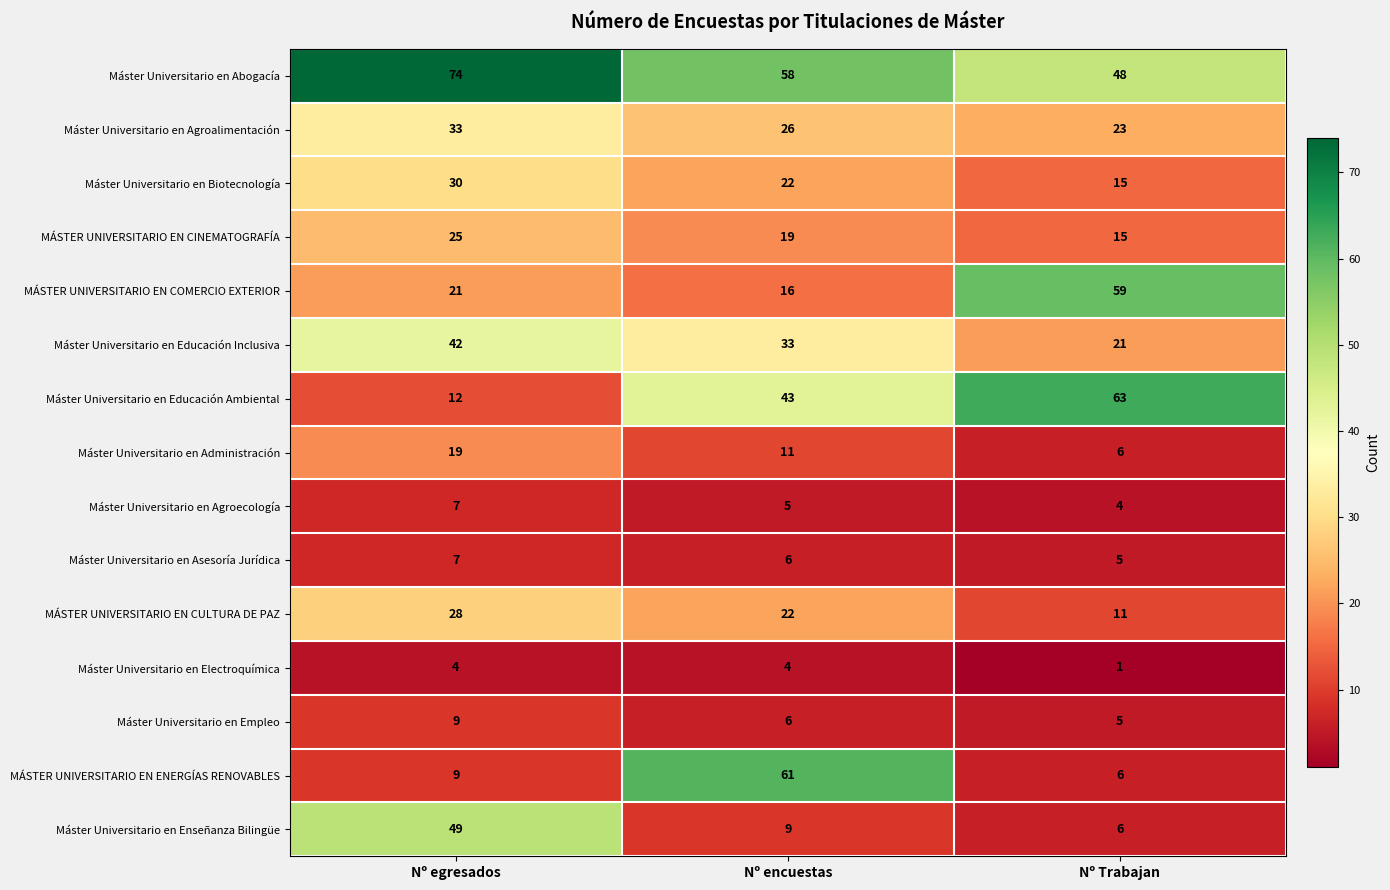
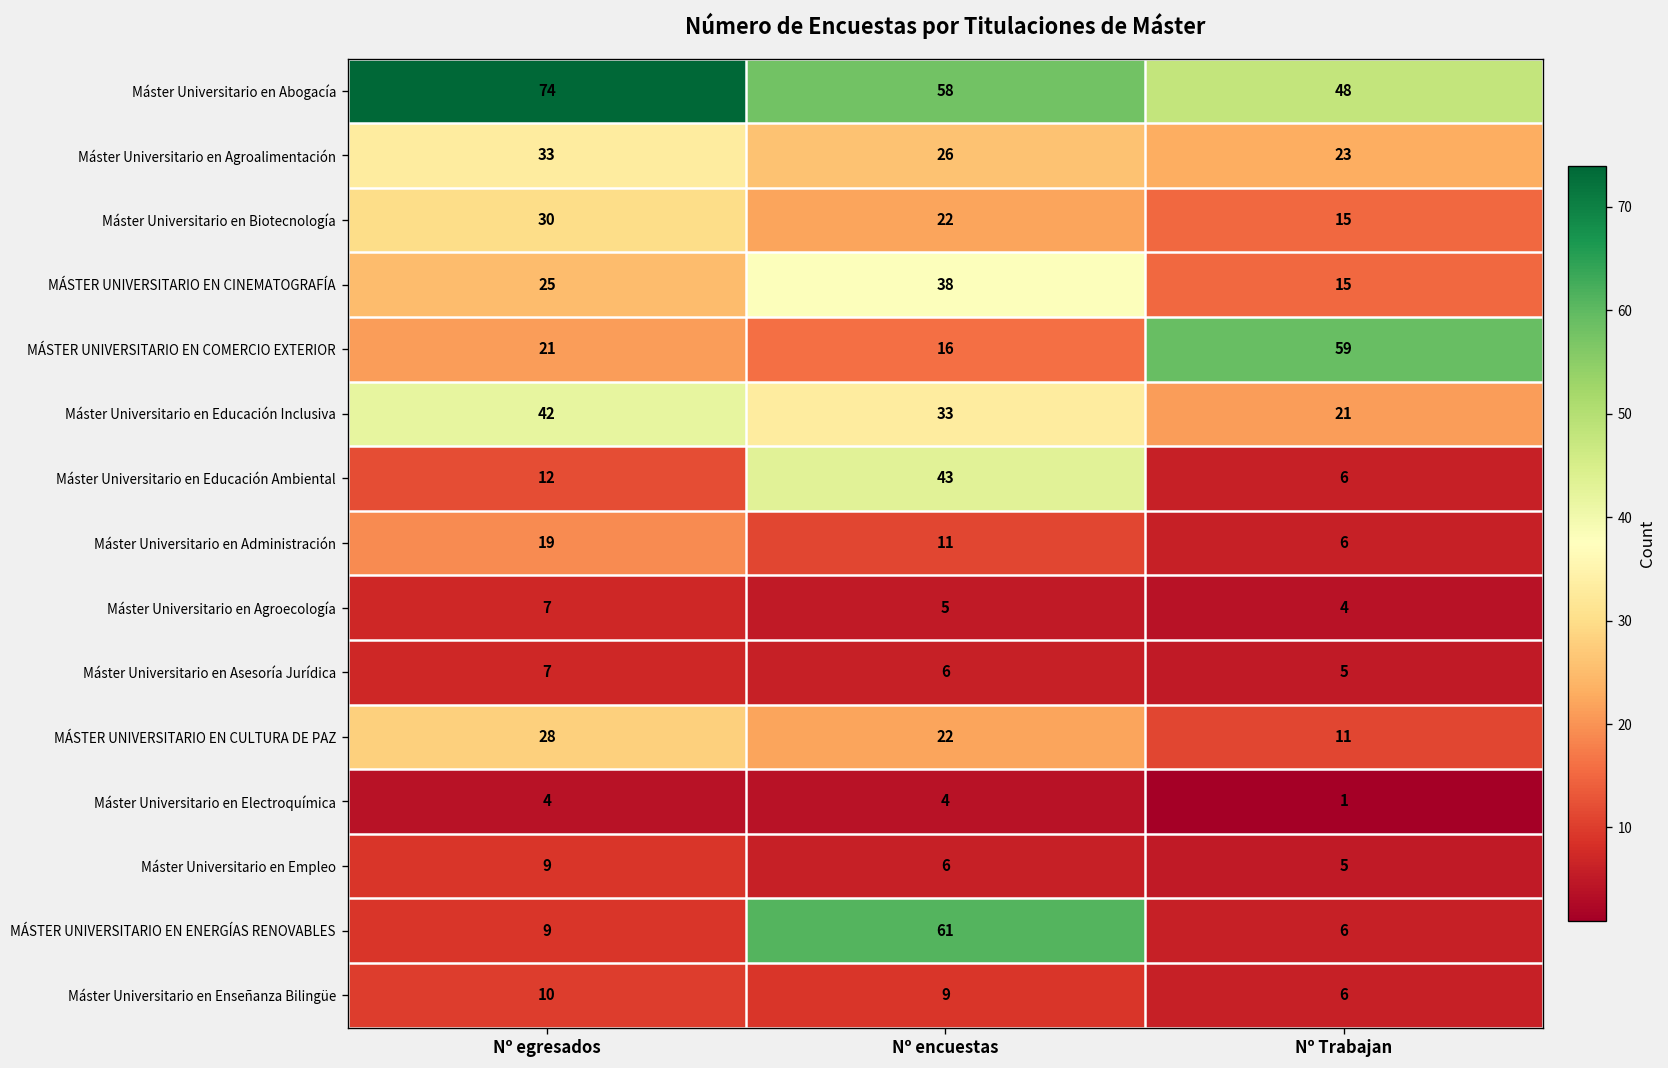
MÁSTER UNIVERSITARIO EN CINEMATOGRAFÍA, Nº encuestas: 19 -> 38
Máster Universitario en Educación Ambiental, Nº Trabajan: 63 -> 6
Máster Universitario en Enseñanza Bilingüe, Nº egresados: 49 -> 10
